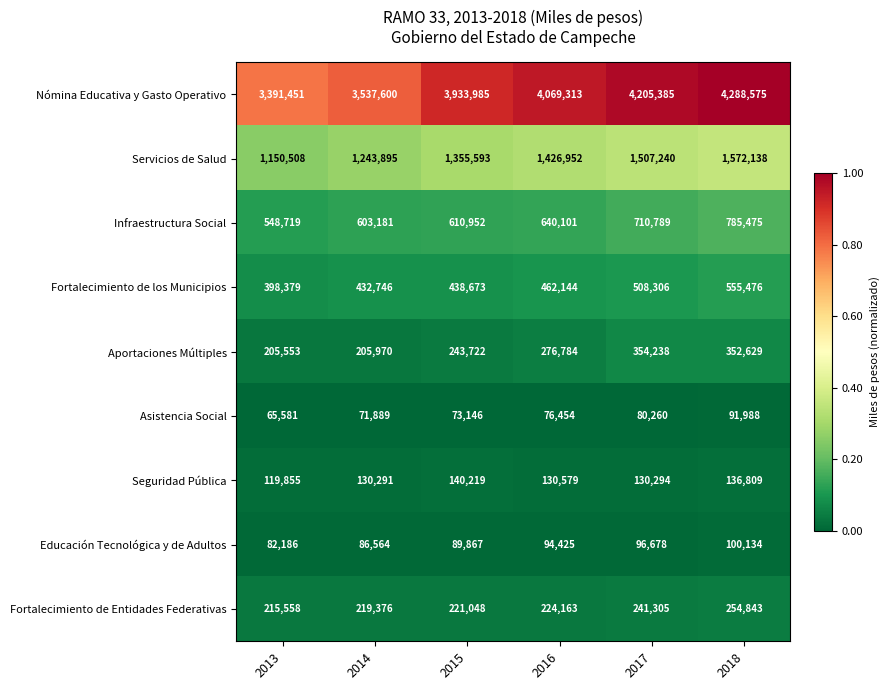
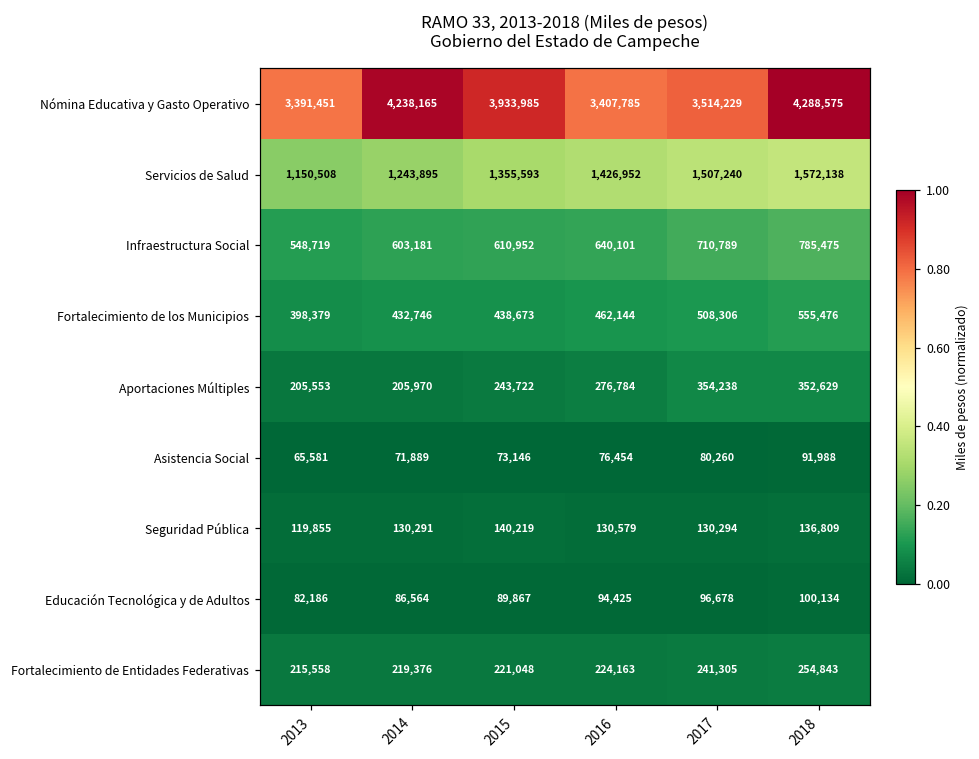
Nómina Educativa y Gasto Operativo, 2014: 3,537,600 -> 4,238,165
Nómina Educativa y Gasto Operativo, 2016: 4,069,313 -> 3,407,785
Nómina Educativa y Gasto Operativo, 2017: 4,205,385 -> 3,514,229
